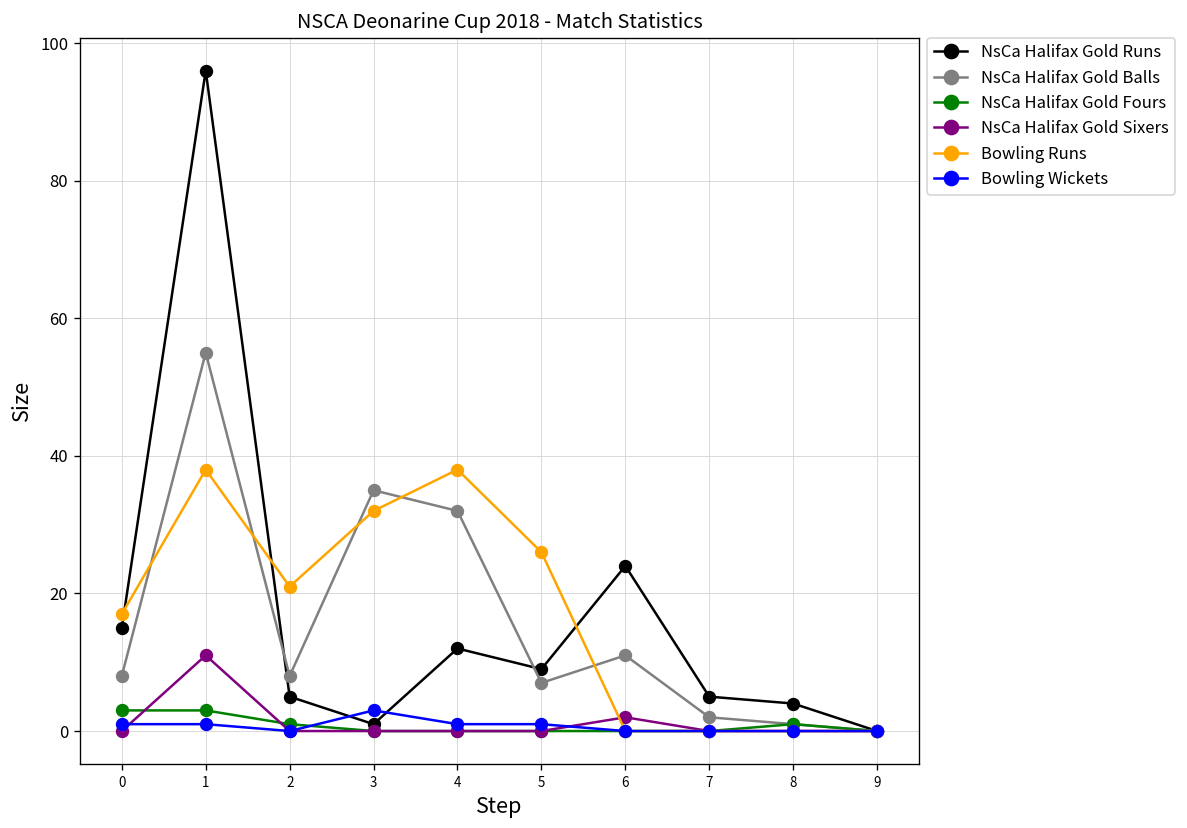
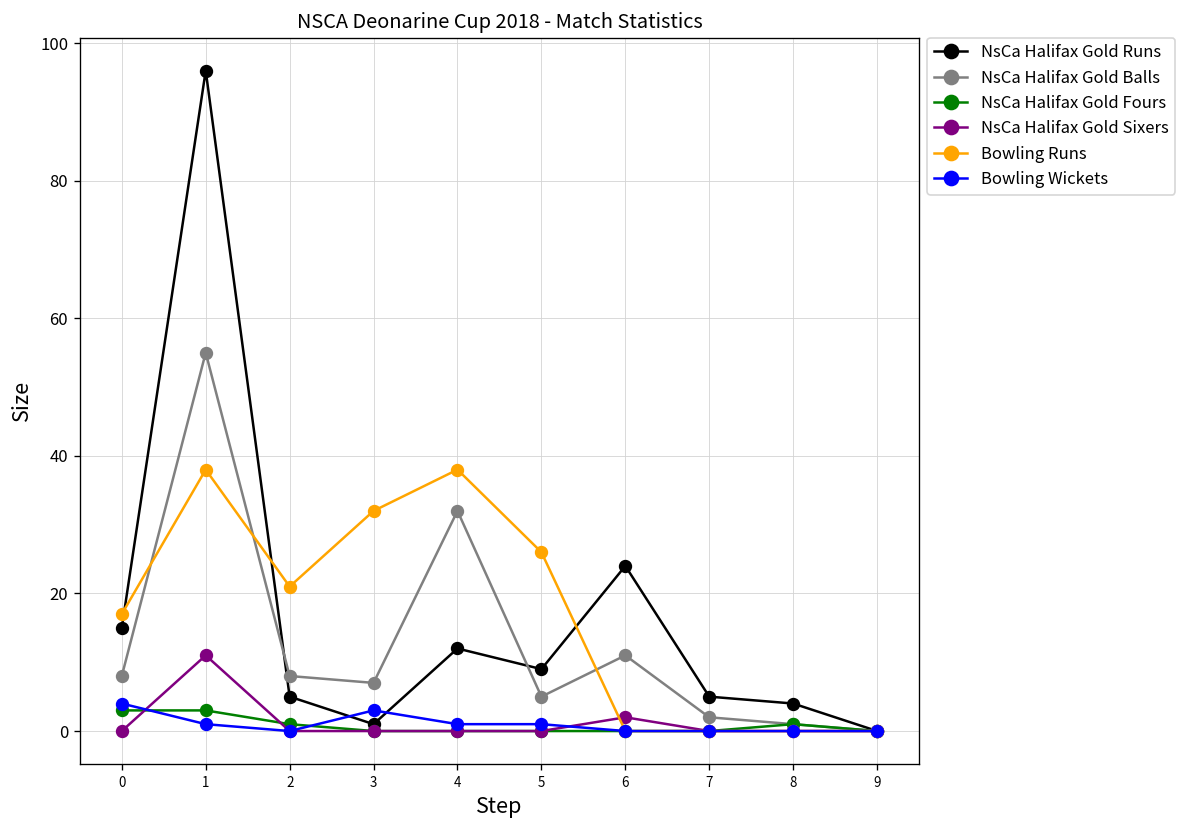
Bowling Wickets, 0: 1 -> 4
NsCa Halifax Gold Balls, 3: 35 -> 7
NsCa Halifax Gold Balls, 5: 7 -> 5
